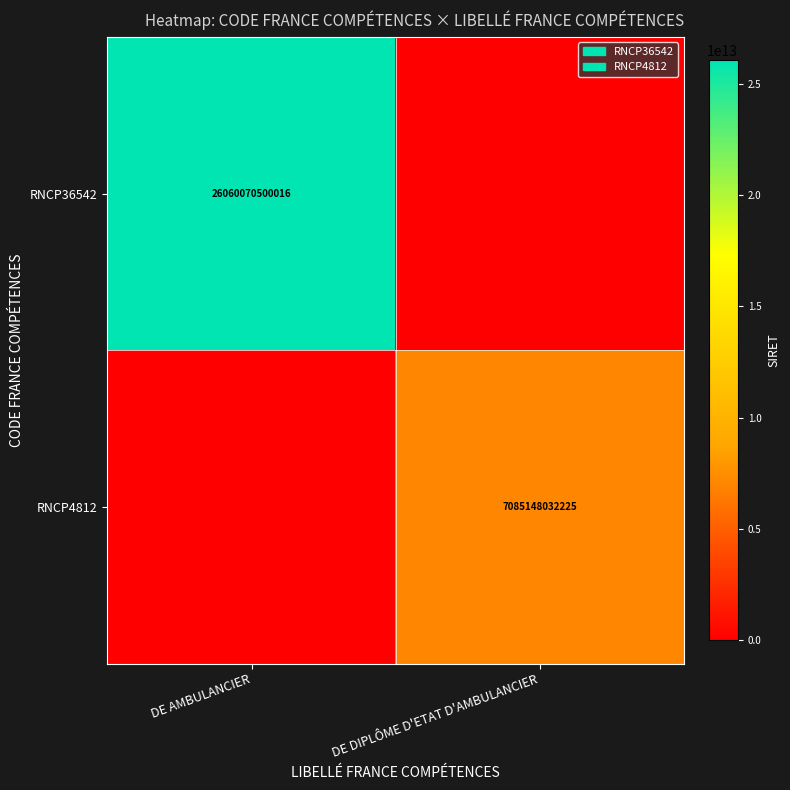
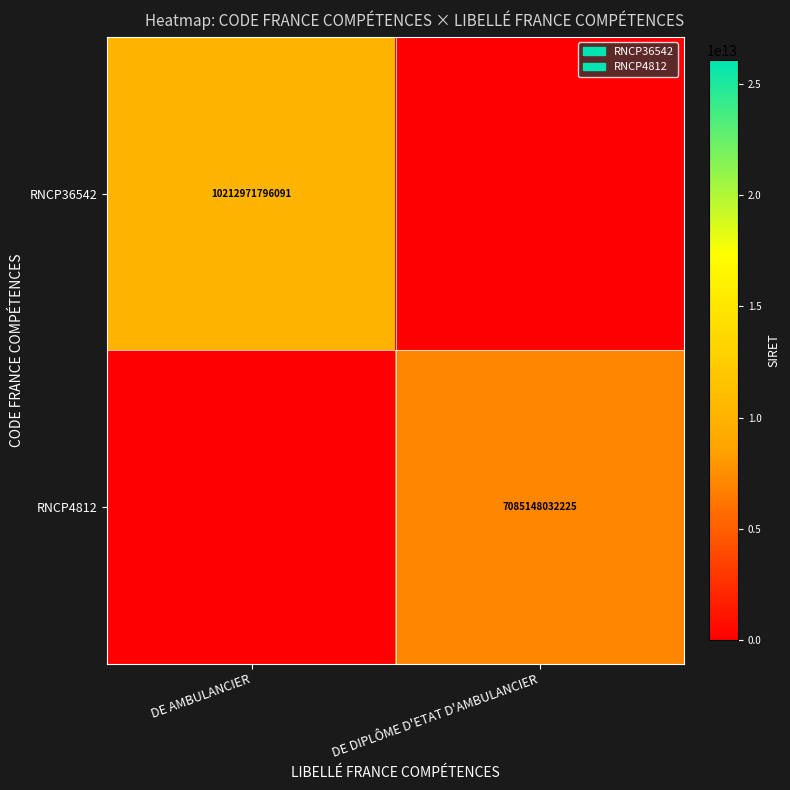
RNCP36542, DE AMBULANCIER: 26060070500016 -> 10212971796091
